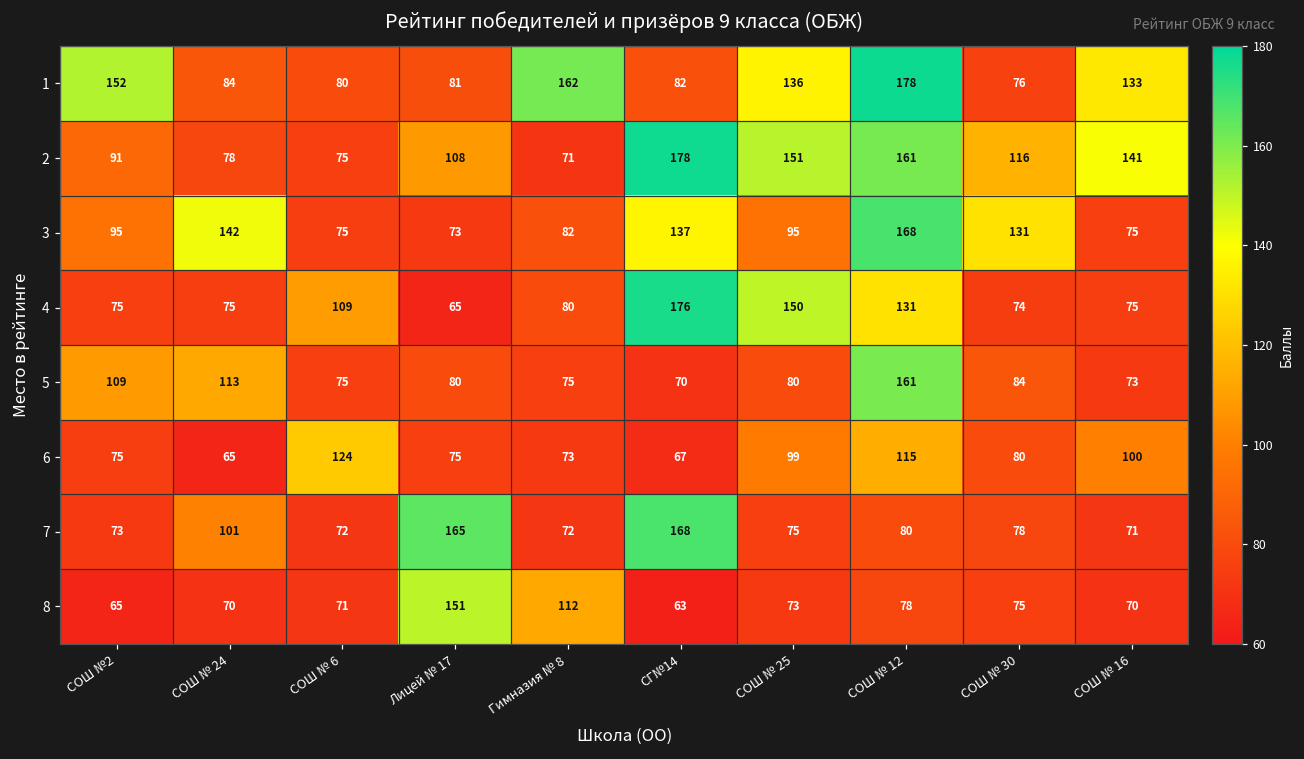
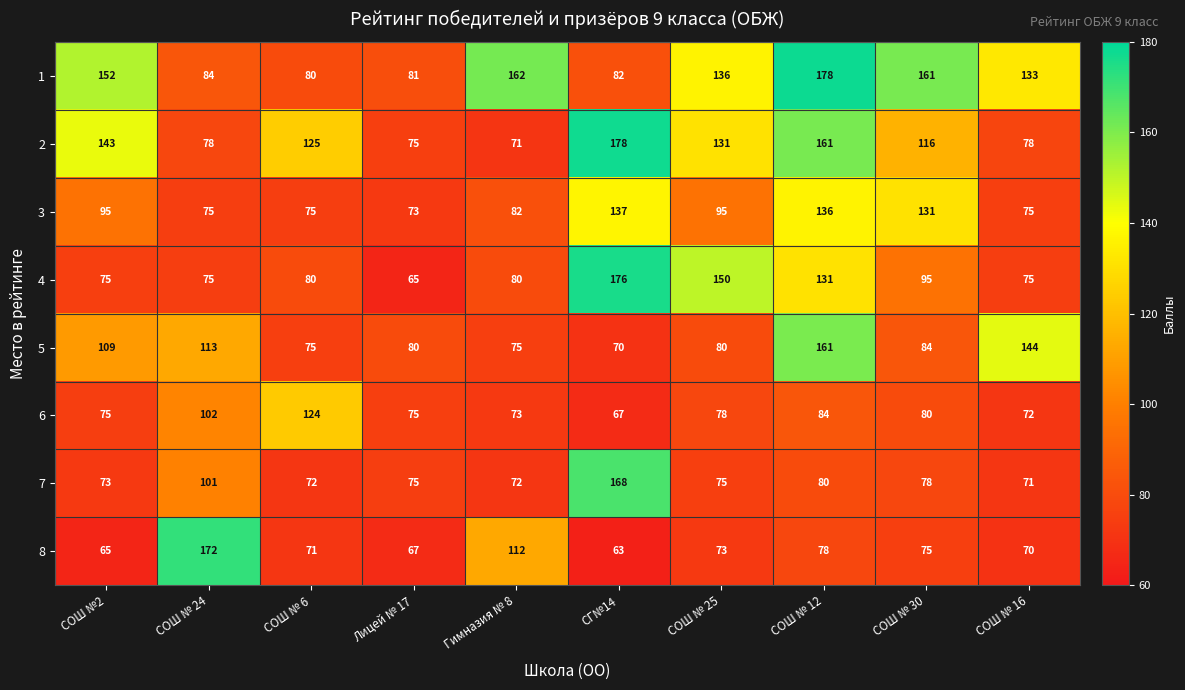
1, СОШ № 30: 76 -> 161
2, СОШ №2: 91 -> 143
2, СОШ № 6: 75 -> 125
2, Лицей № 17: 108 -> 75
2, СОШ № 25: 151 -> 131
2, СОШ № 16: 141 -> 78
3, СОШ № 24: 142 -> 75
3, СОШ № 12: 168 -> 136
4, СОШ № 6: 109 -> 80
4, СОШ № 30: 74 -> 95
5, СОШ № 16: 73 -> 144
6, СОШ № 24: 65 -> 102
6, СОШ № 25: 99 -> 78
6, СОШ № 12: 115 -> 84
6, СОШ № 16: 100 -> 72
7, Лицей № 17: 165 -> 75
8, СОШ № 24: 70 -> 172
8, Лицей № 17: 151 -> 67
